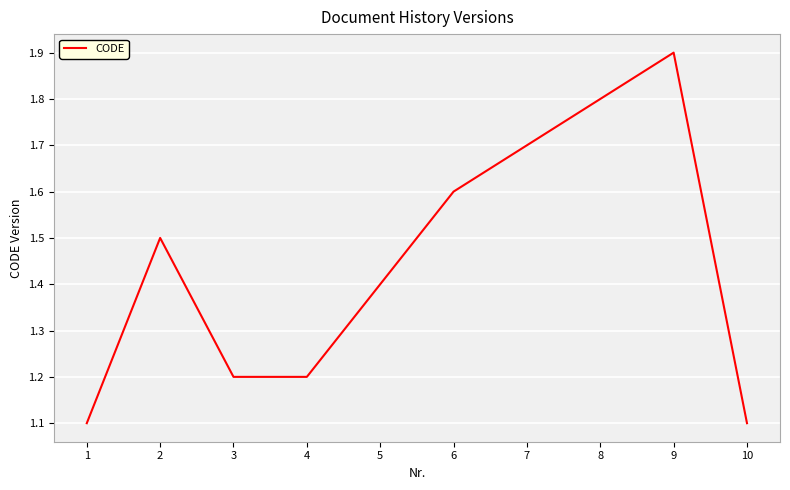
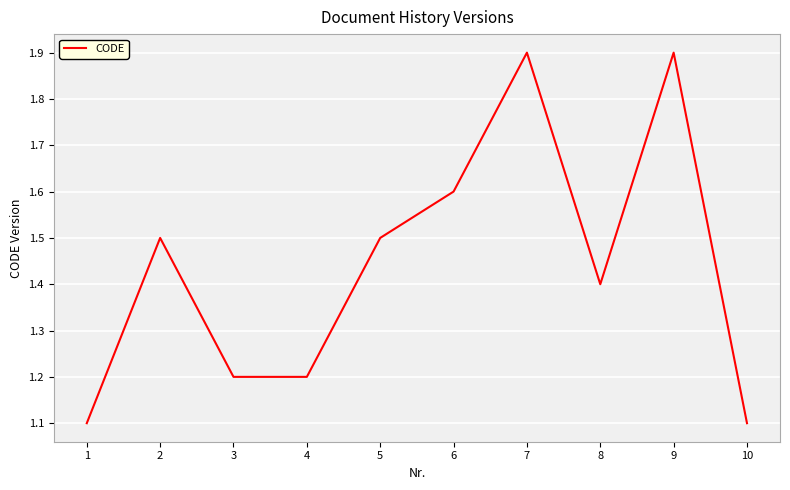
5: 1.4 -> 1.5
7: 1.7 -> 1.9
8: 1.8 -> 1.4
